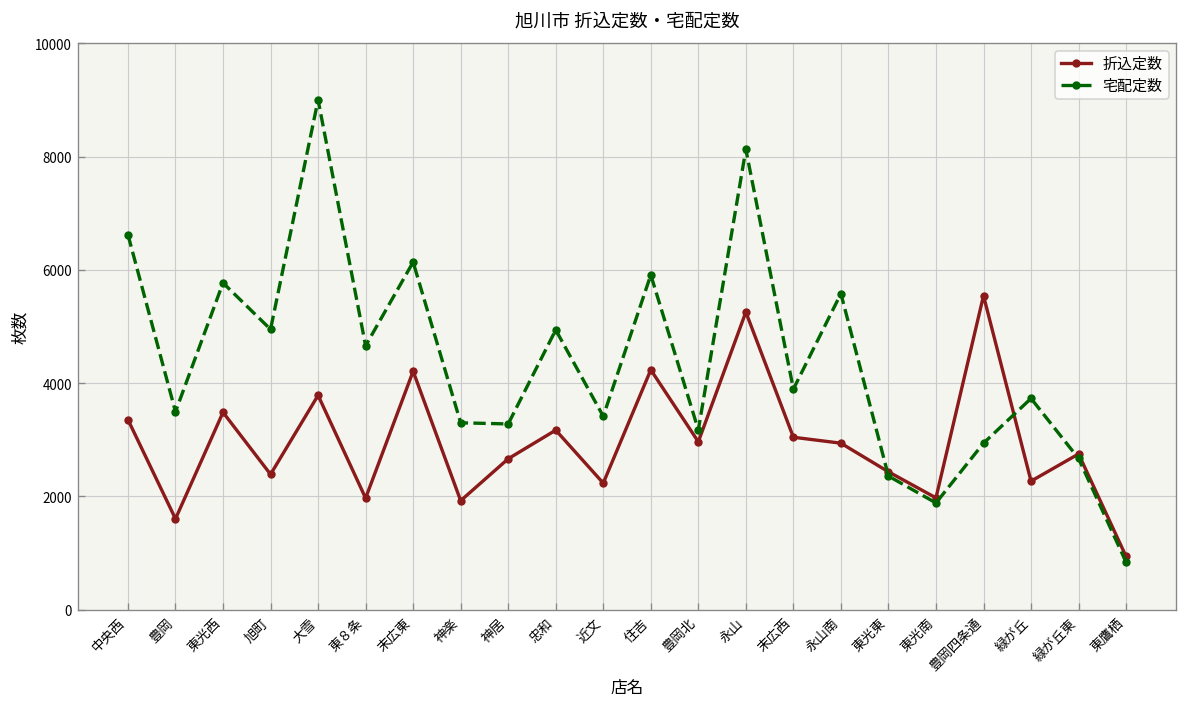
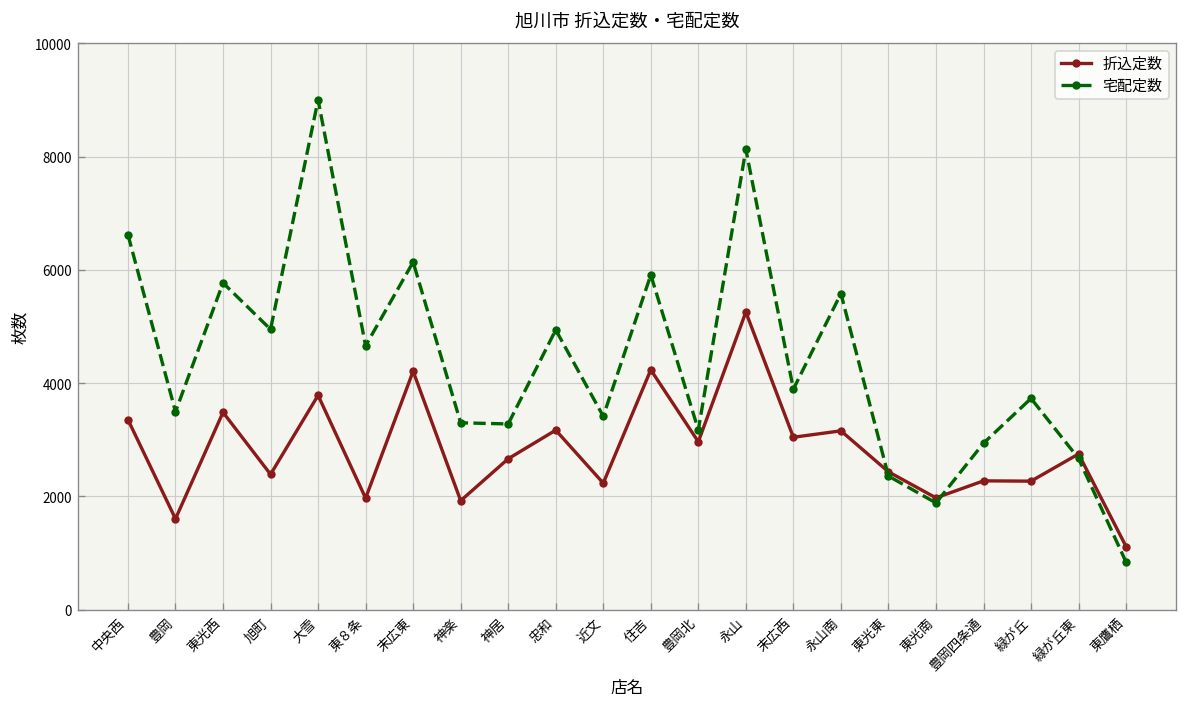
折込定数, 永山南: 2900 -> 3200
折込定数, 豊岡四条通: 5500 -> 2300
折込定数, 東鷹栖: 900 -> 1100
